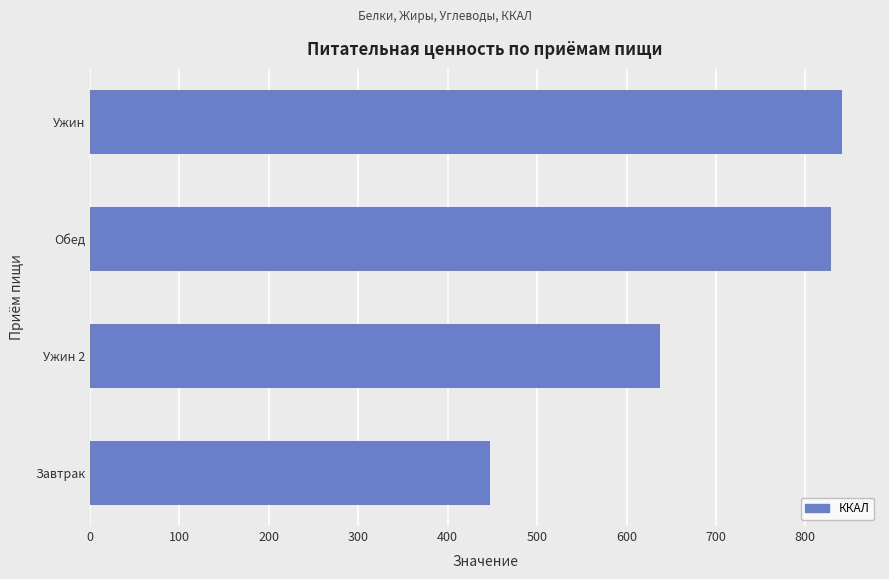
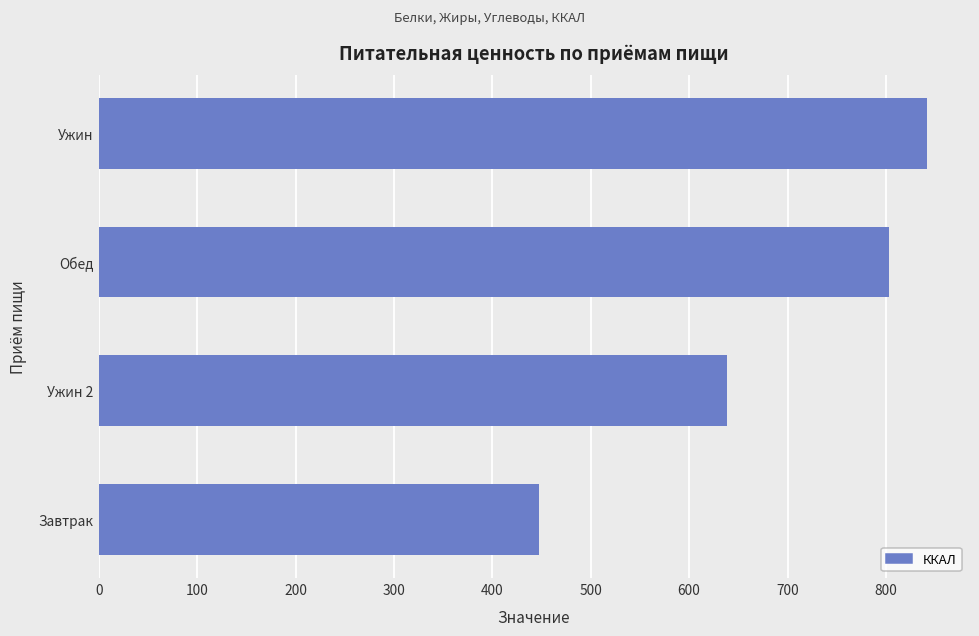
Обед: 830 -> 800
